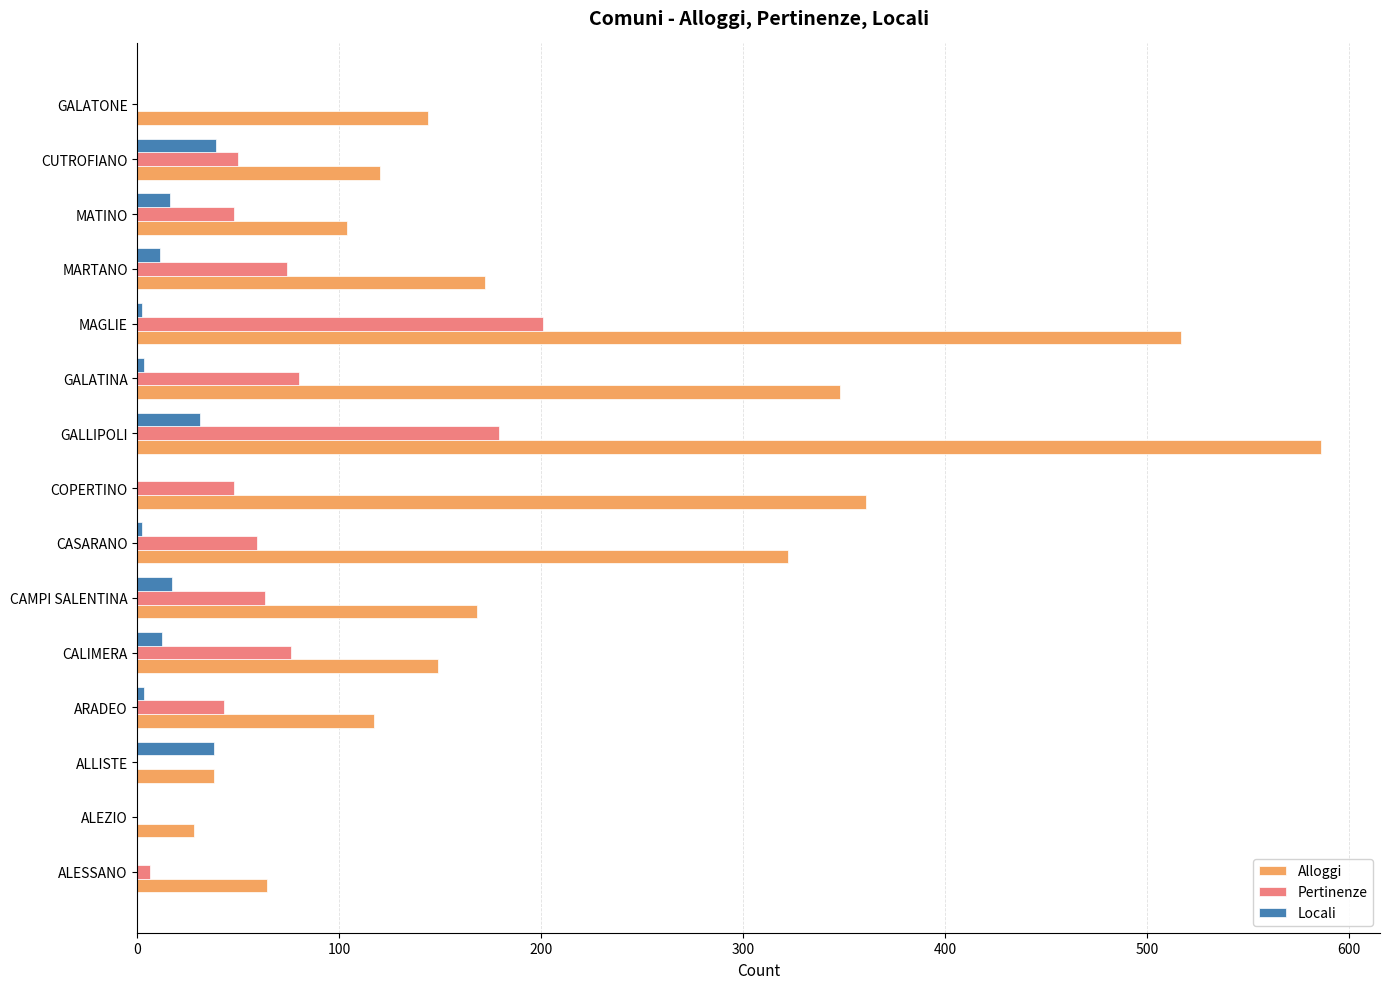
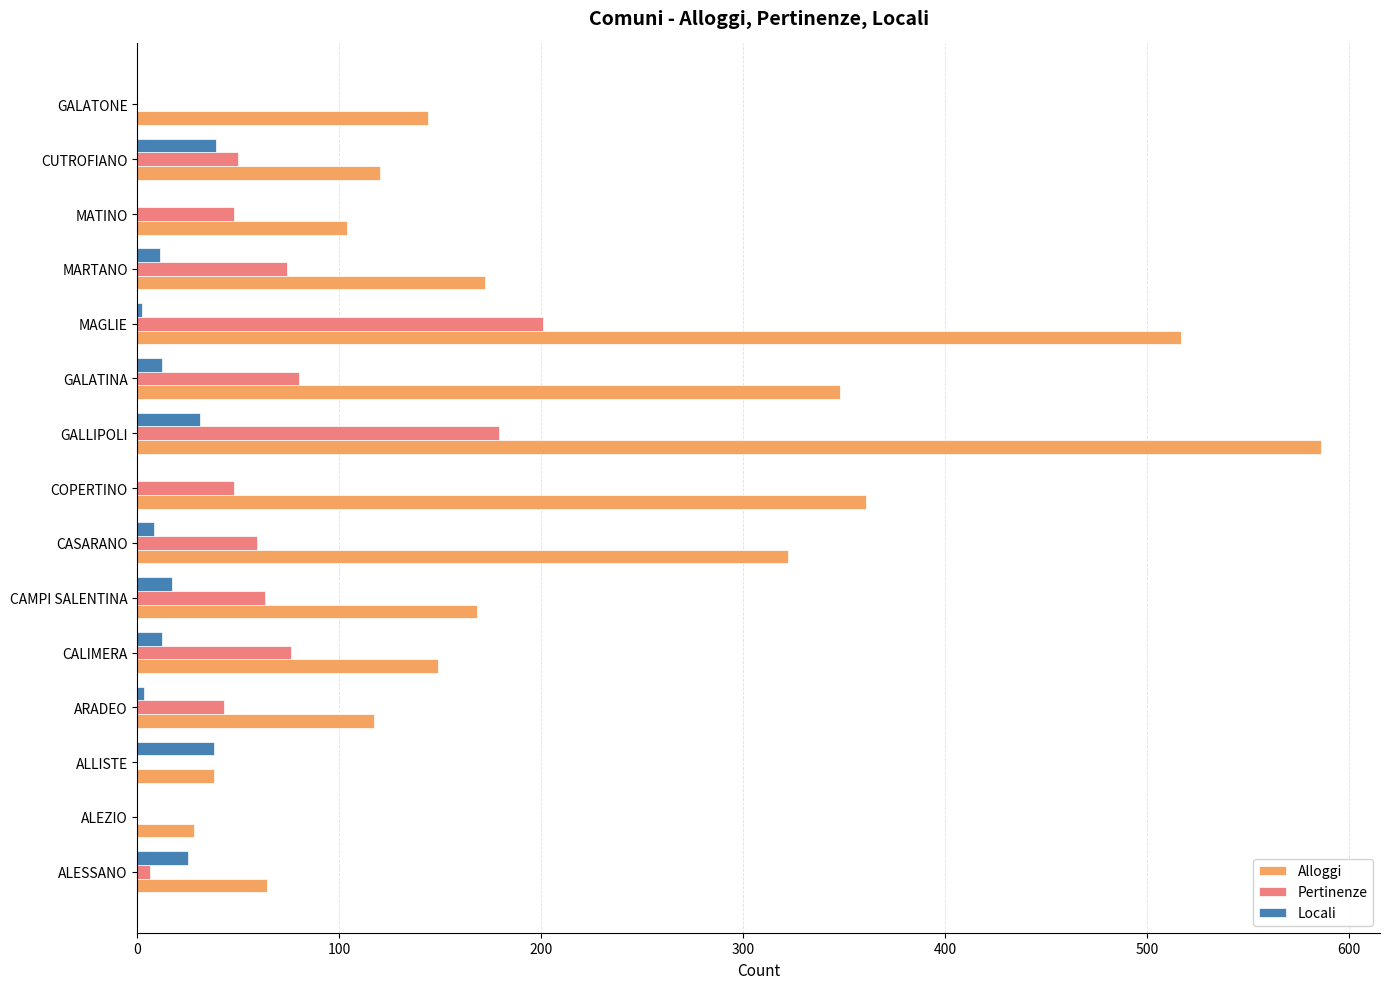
Locali, MATINO: 16 -> 0
Locali, GALATINA: 3 -> 12
Locali, CASARANO: 2 -> 8
Locali, ALESSANO: 0 -> 25
